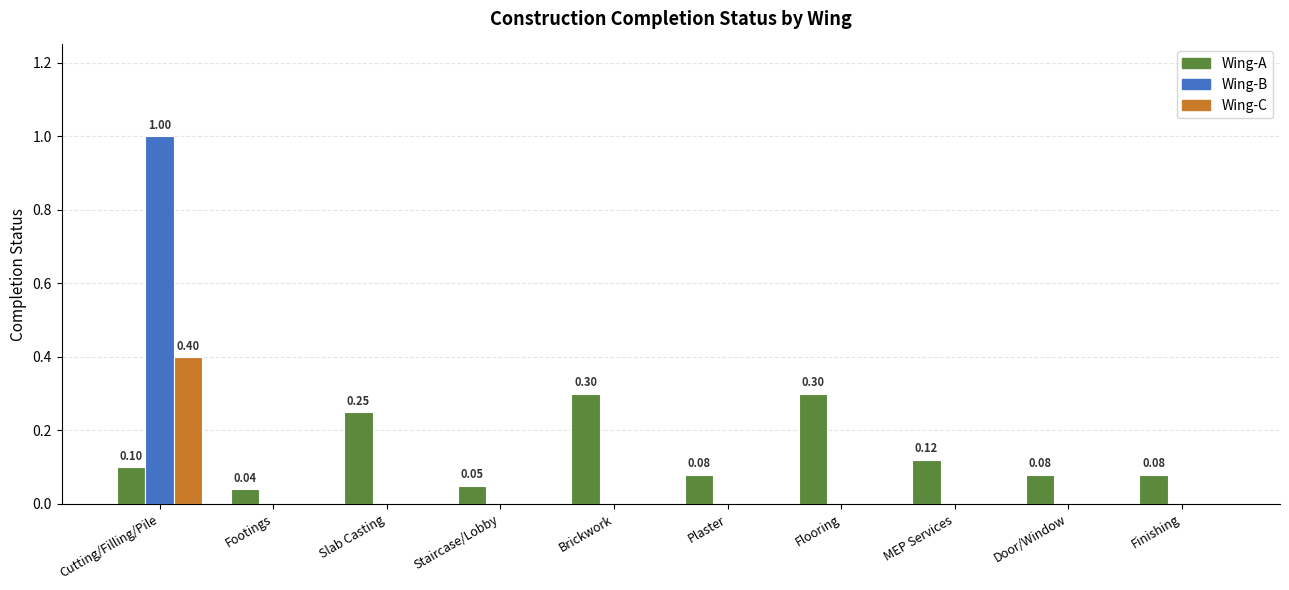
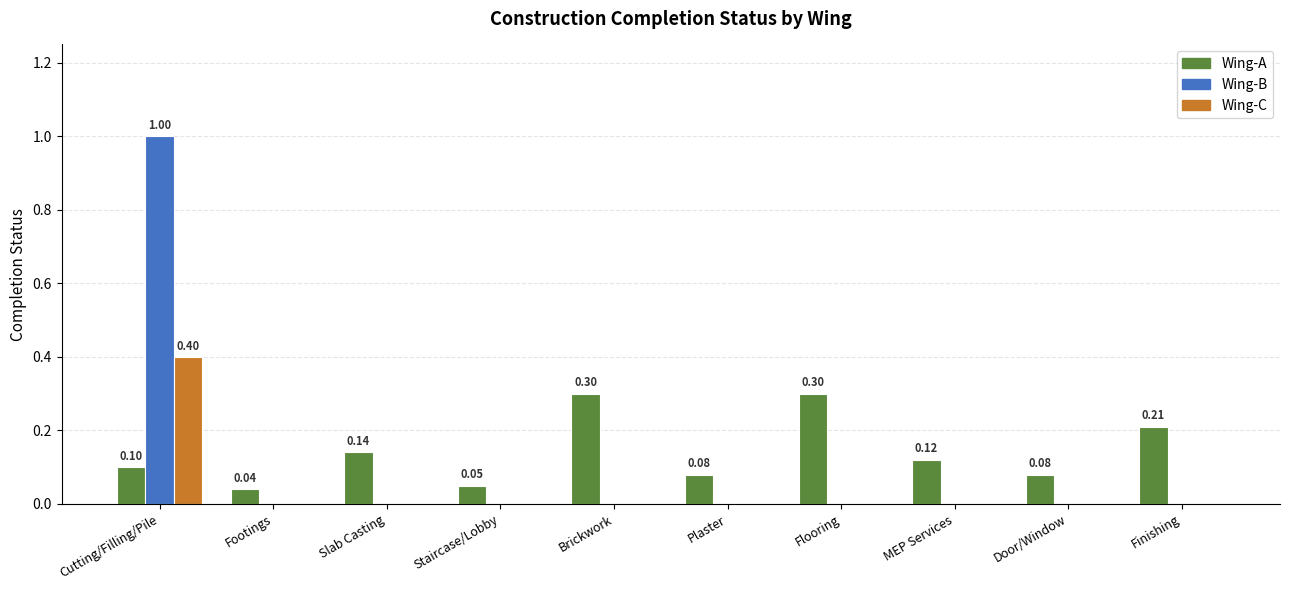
Wing-A, Slab Casting: 0.25 -> 0.14
Wing-A, Finishing: 0.08 -> 0.21
